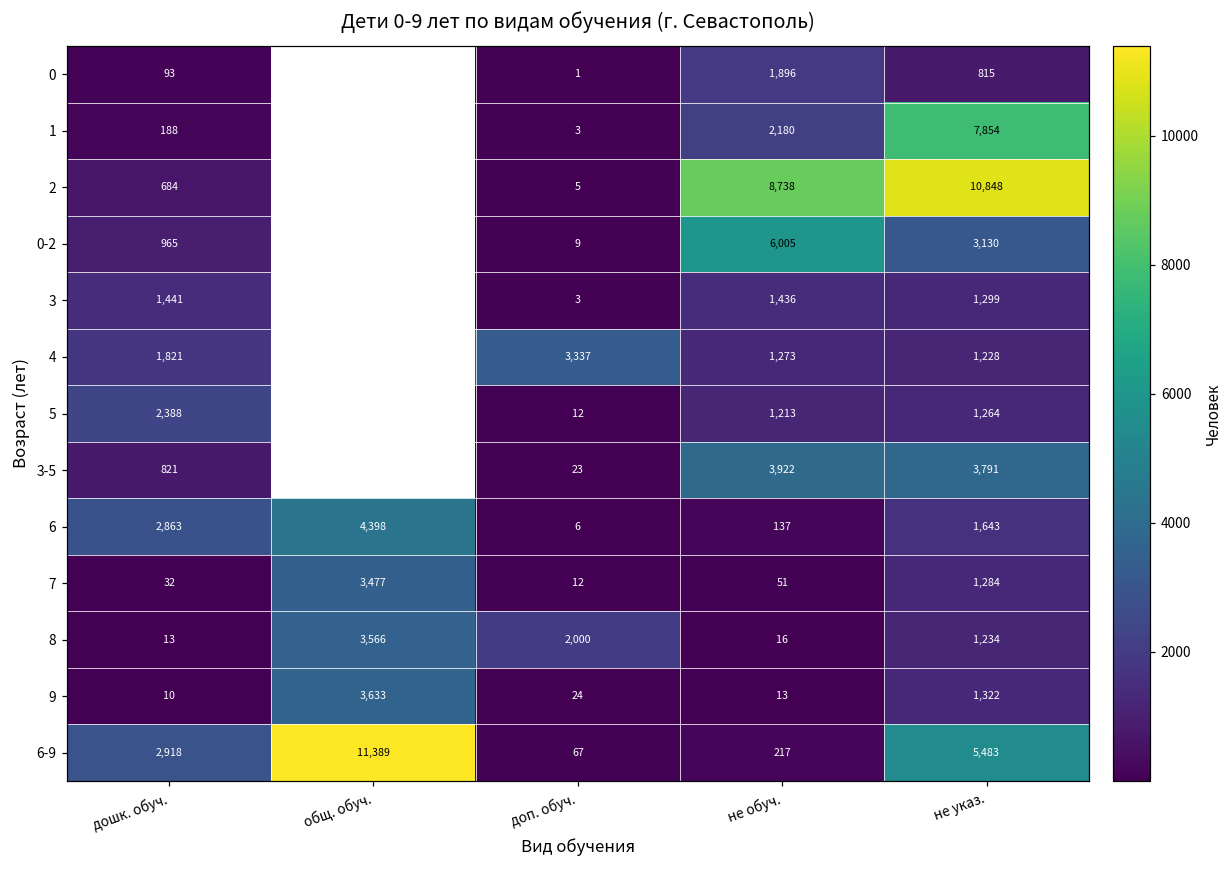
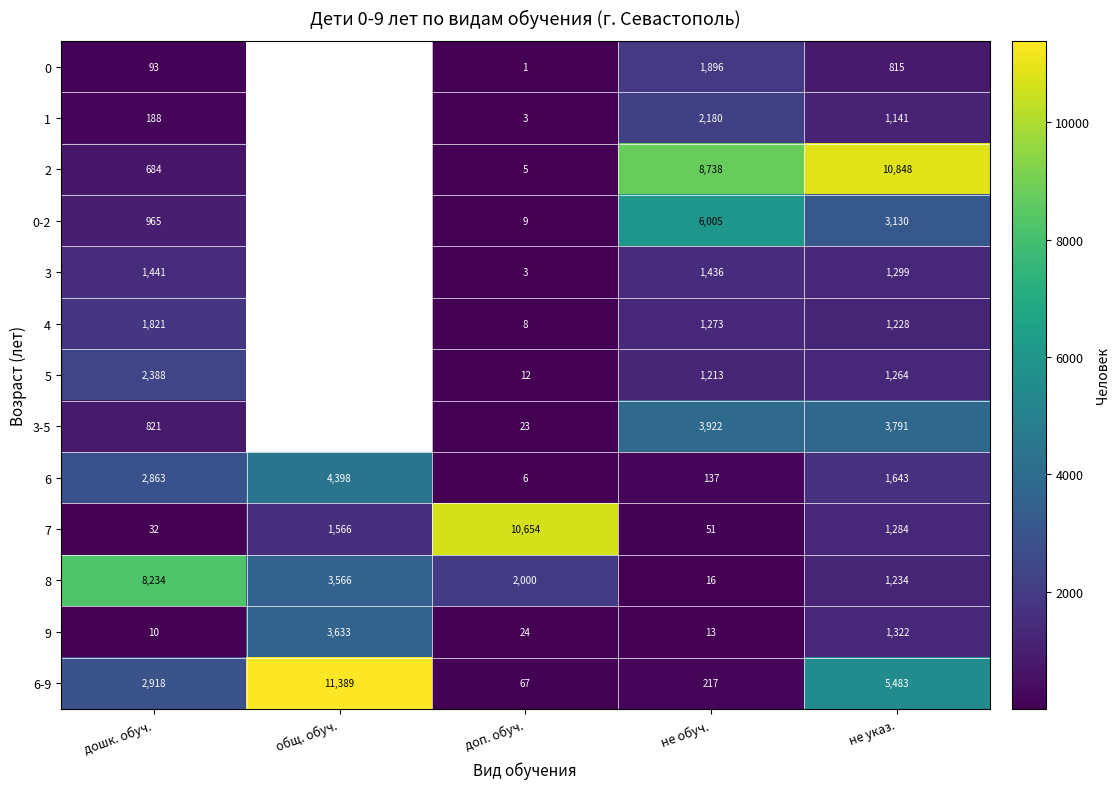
1, не указ.: 7,854 -> 1,141
4, доп. обуч.: 3,337 -> 8
7, общ. обуч.: 3,477 -> 1,566
7, доп. обуч.: 12 -> 10,654
8, дошк. обуч.: 13 -> 8,234
